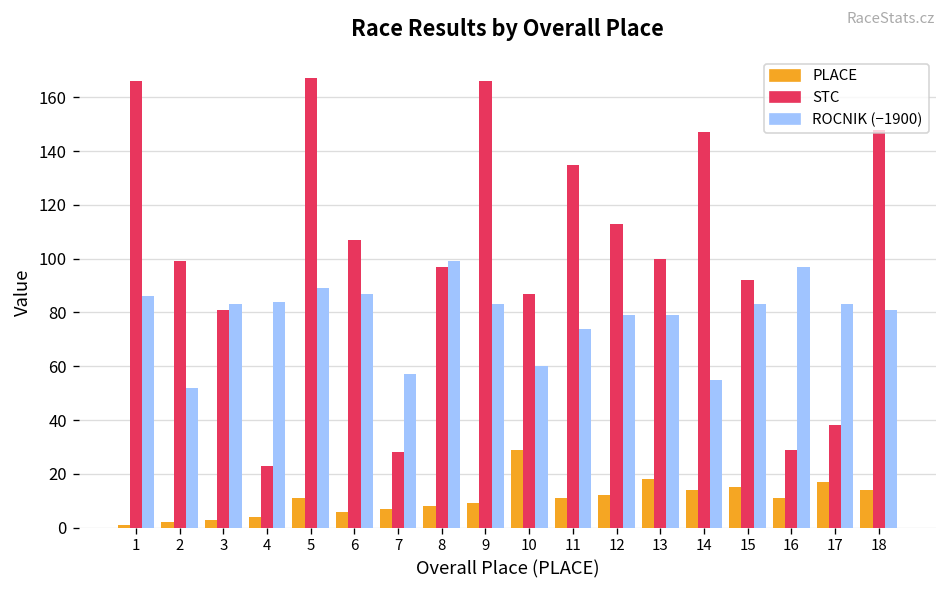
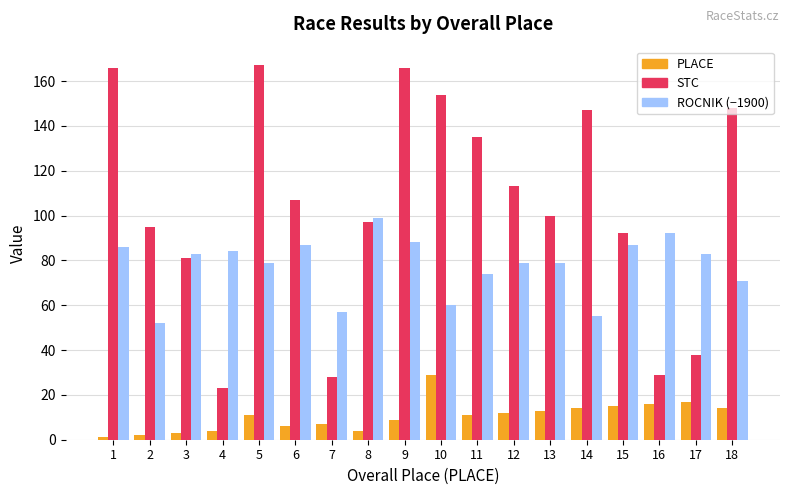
STC, 2: 99 -> 95
ROCNIK (−1900), 5: 89 -> 79
PLACE, 8: 8 -> 4
ROCNIK (−1900), 9: 83 -> 88
STC, 10: 87 -> 154
PLACE, 13: 18 -> 13
ROCNIK (−1900), 15: 83 -> 87
PLACE, 16: 11 -> 16
ROCNIK (−1900), 16: 97 -> 92
ROCNIK (−1900), 18: 81 -> 71
